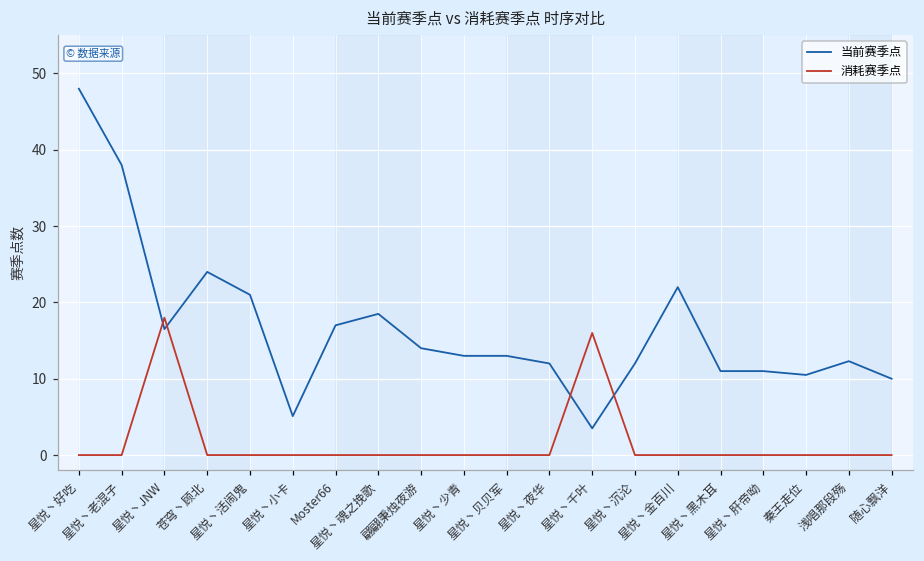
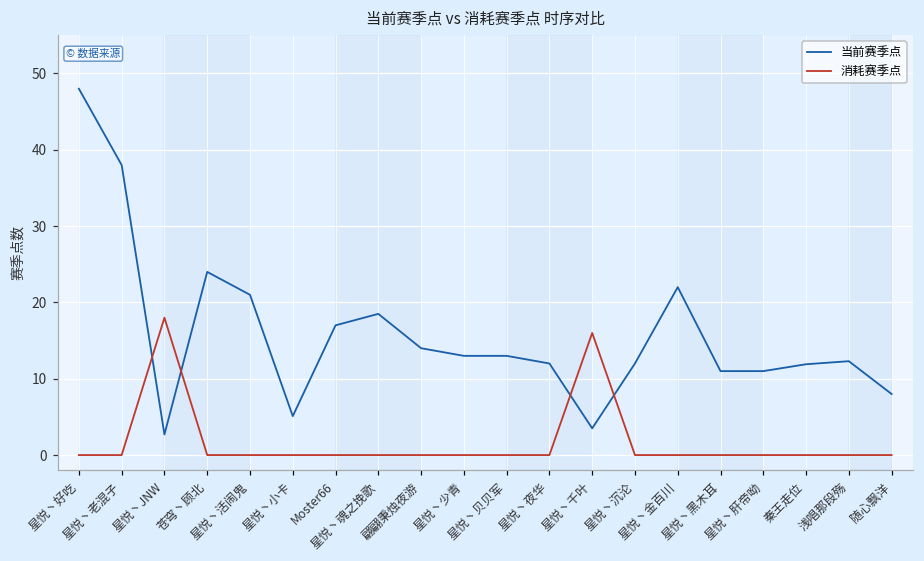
当前赛季点, 星悦丶JNW: 17 -> 3
当前赛季点, 秦王走位: 11 -> 12
当前赛季点, 随心飘洋: 10 -> 8
